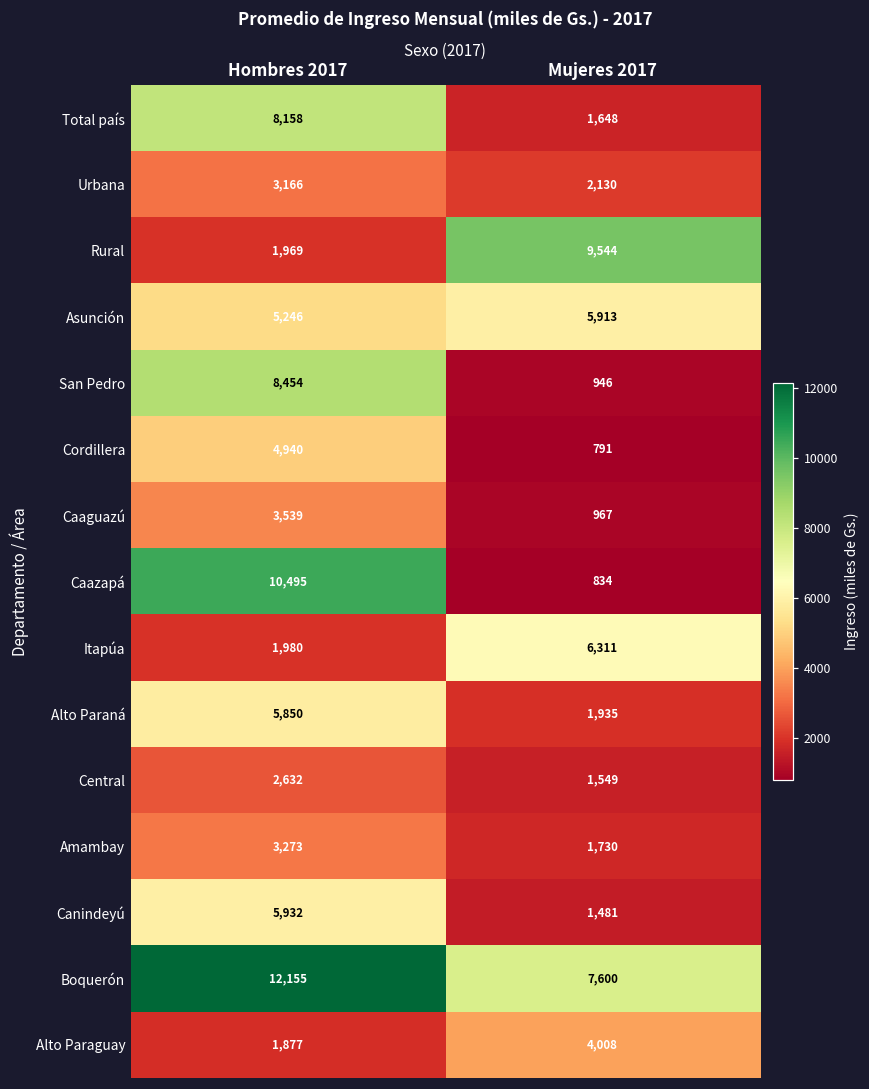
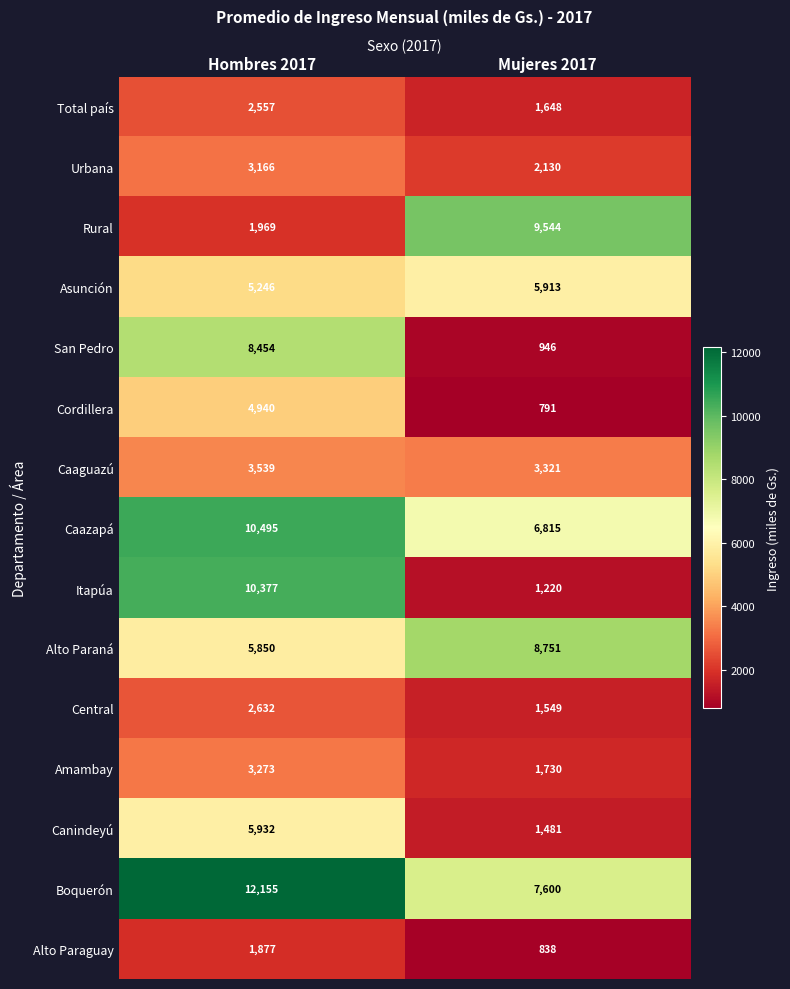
Total país, Hombres 2017: 8,158 -> 2,557
Caaguazú, Mujeres 2017: 967 -> 3,321
Caazapá, Mujeres 2017: 834 -> 6,815
Itapúa, Hombres 2017: 1,980 -> 10,377
Itapúa, Mujeres 2017: 6,311 -> 1,220
Alto Paraná, Mujeres 2017: 1,935 -> 8,751
Alto Paraguay, Mujeres 2017: 4,008 -> 838
